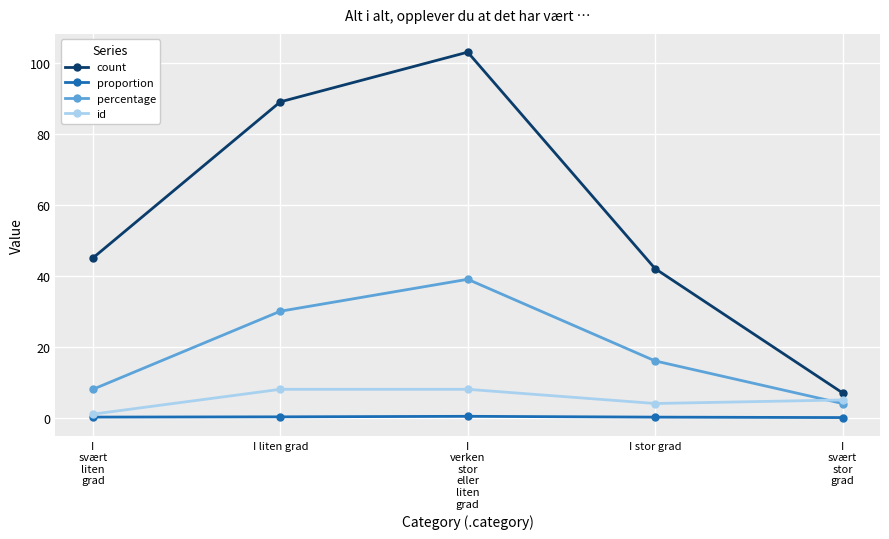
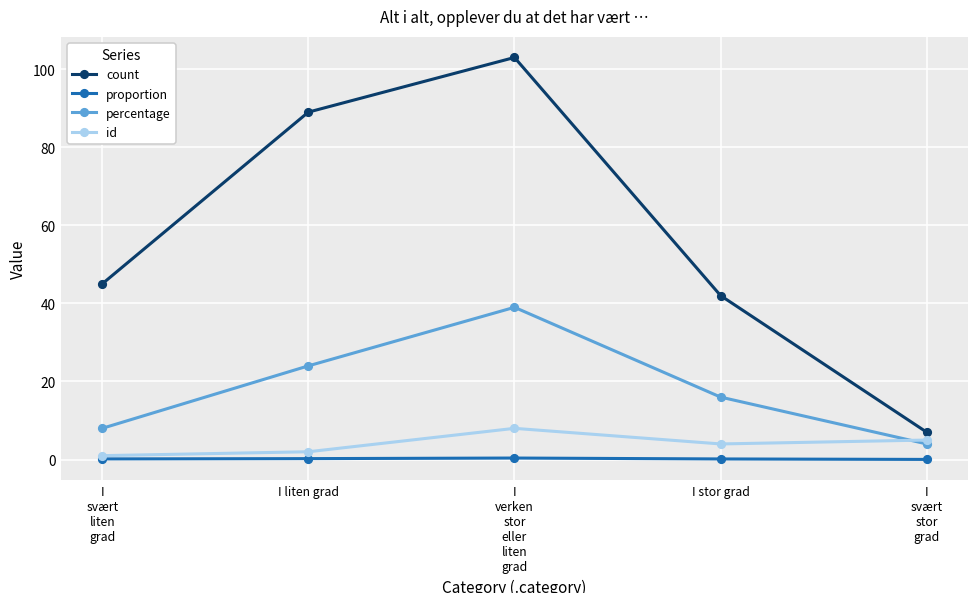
percentage, I liten grad: 30 -> 24
id, I liten grad: 8 -> 2
